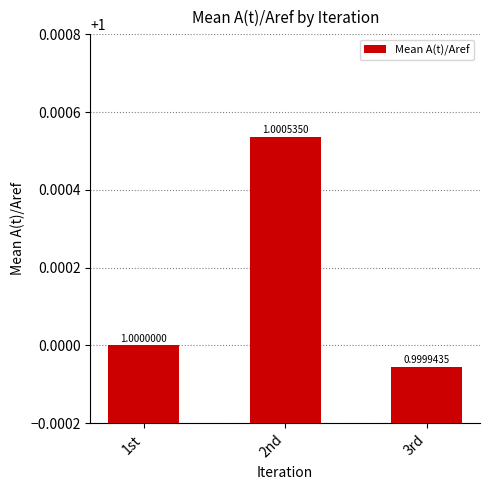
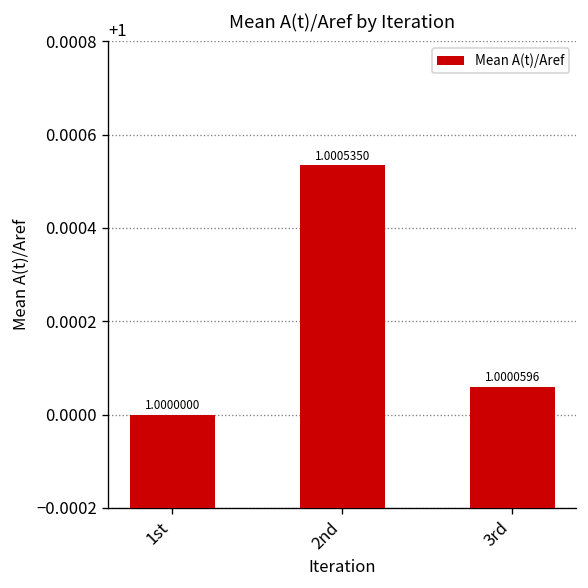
3rd: 0.9999435 -> 1.0000596
